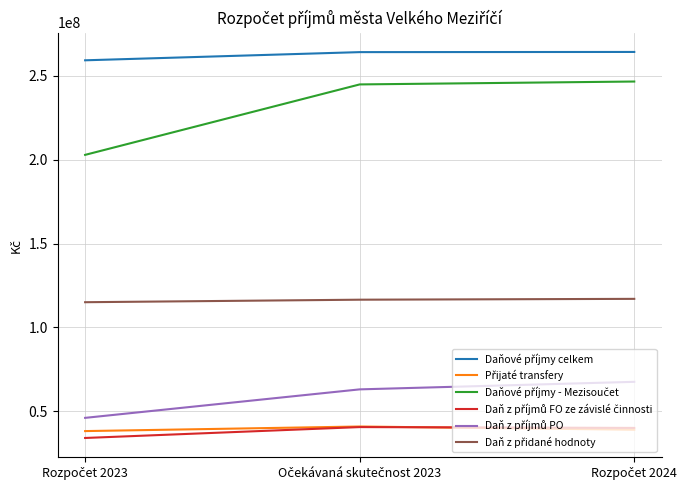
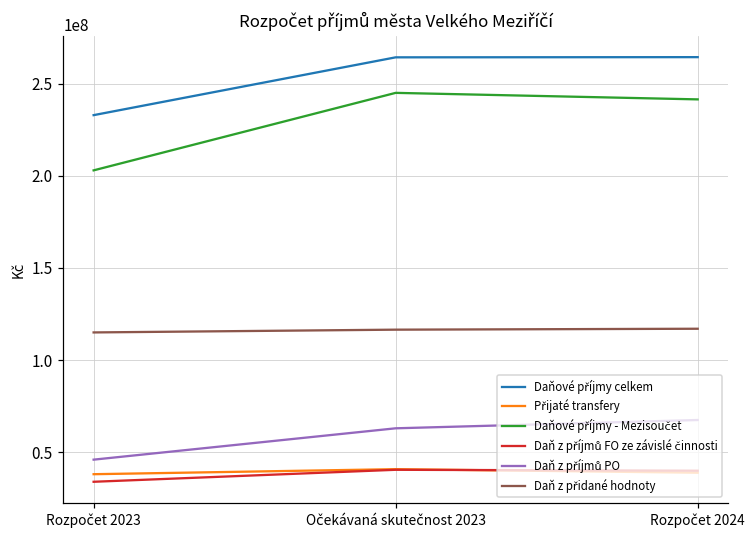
Daňové příjmy celkem, Rozpočet 2023: 259000000 -> 233000000
Daňové příjmy - Mezisoučet, Rozpočet 2024: 247000000 -> 241000000
